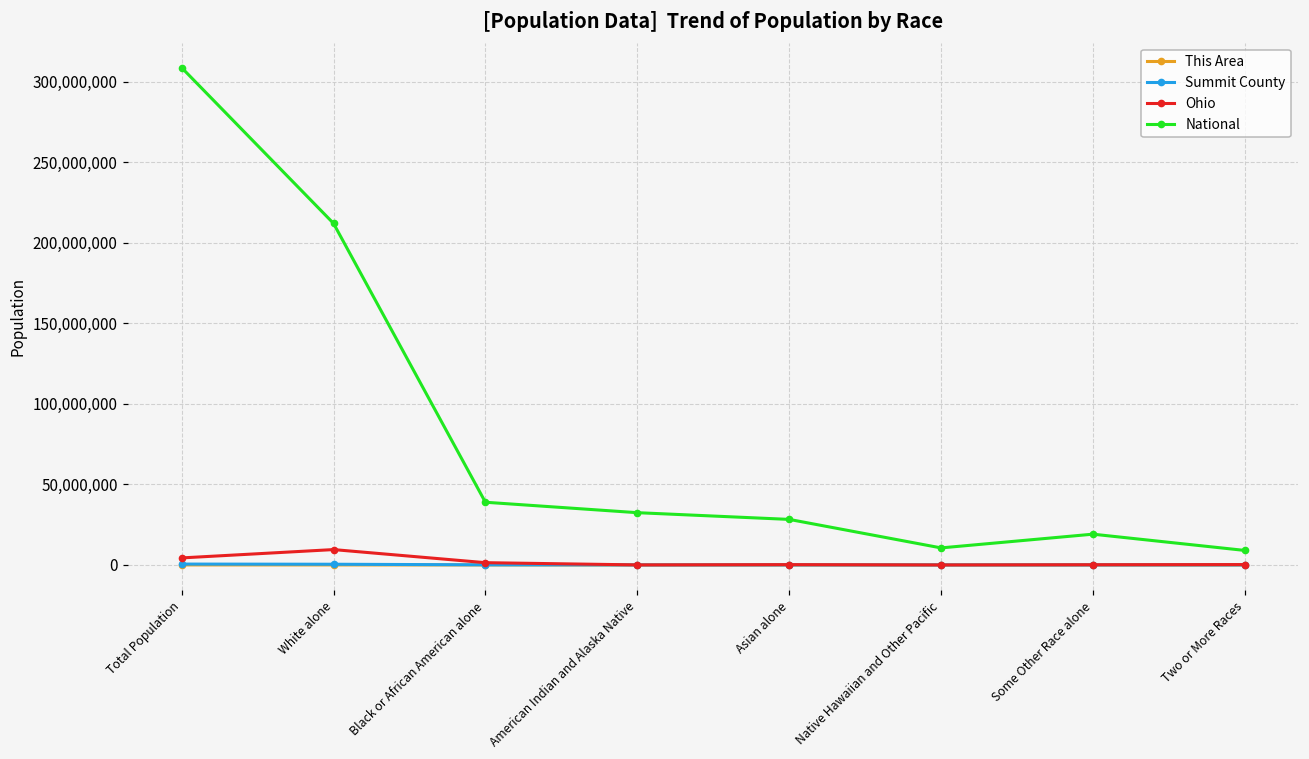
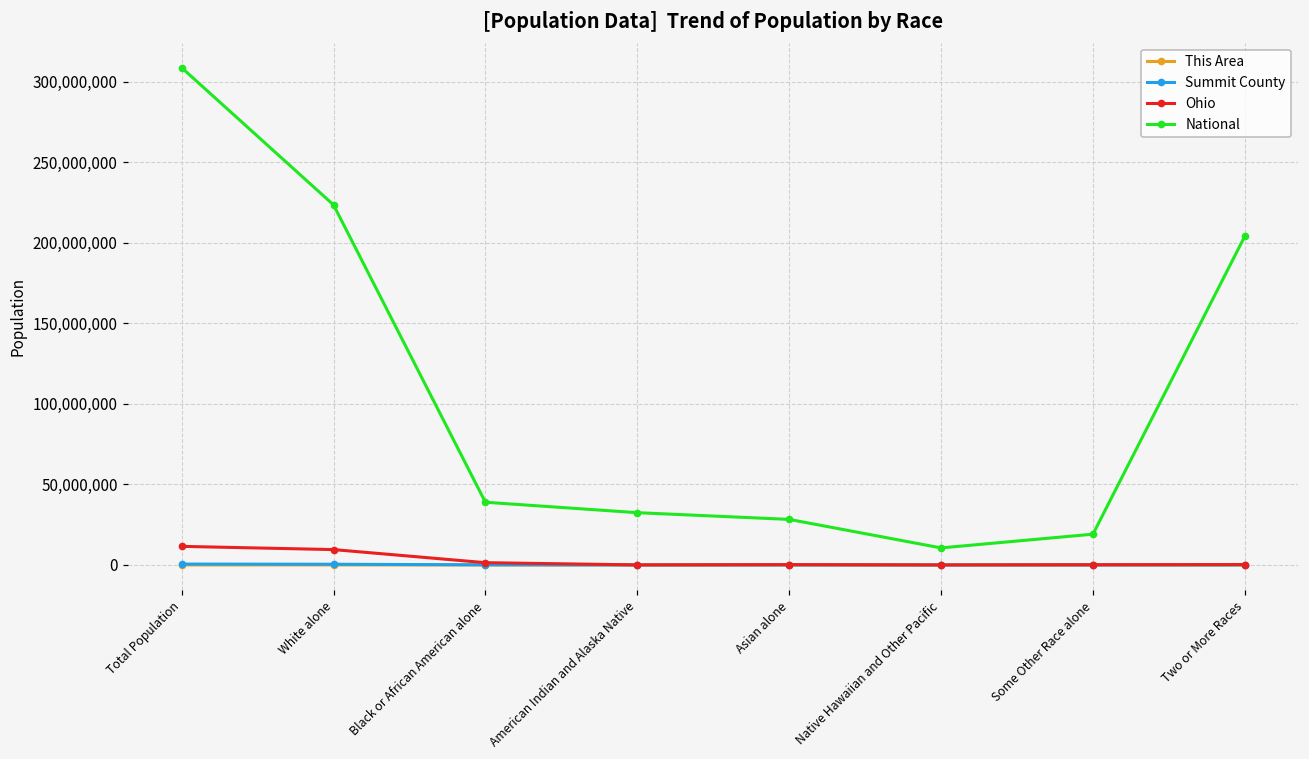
Ohio, Total Population: 4,000,000 -> 12,000,000
National, White alone: 212,000,000 -> 224,000,000
National, Two or More Races: 9,000,000 -> 204,000,000
